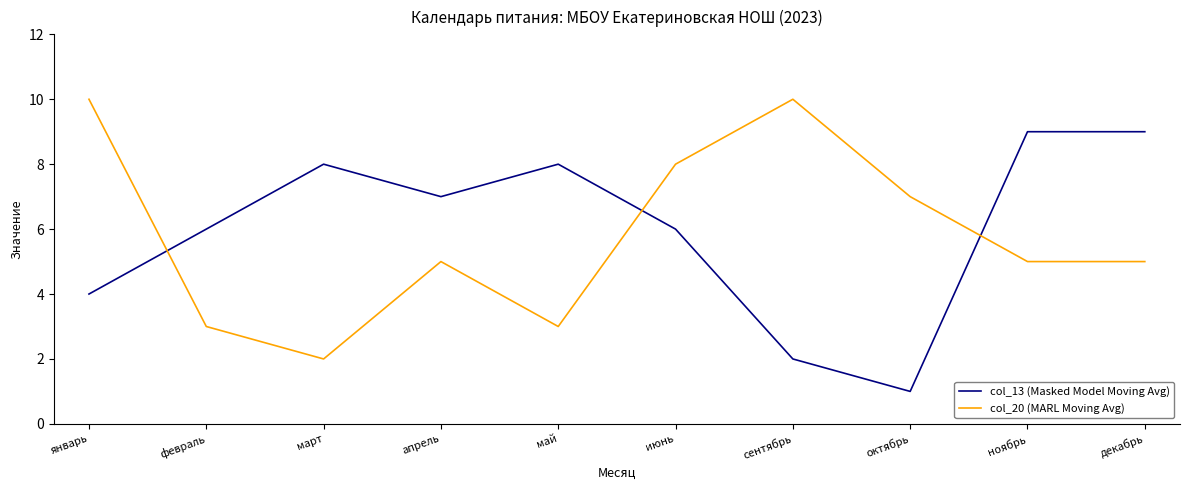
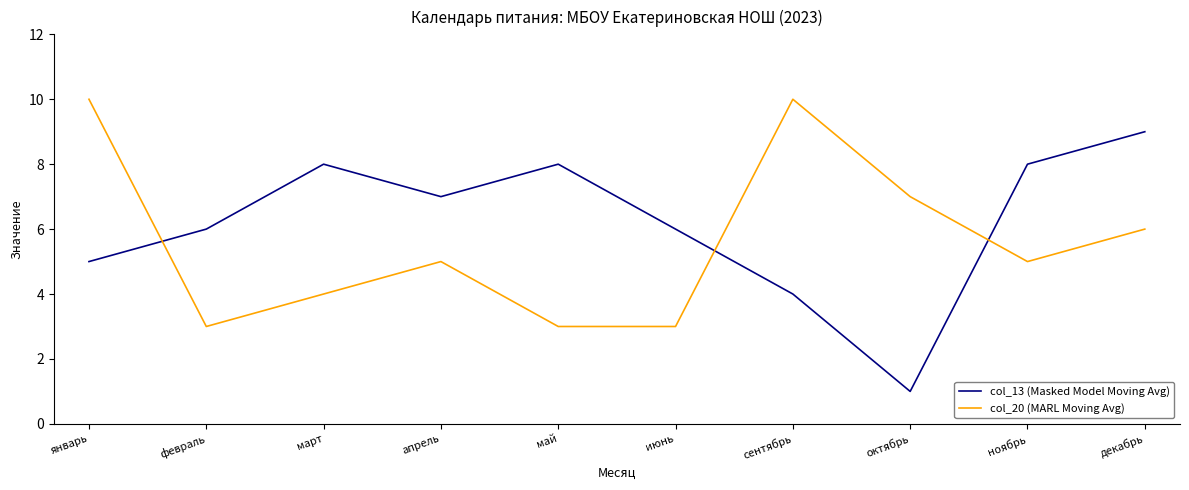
col_13 (Masked Model Moving Avg), январь: 4 -> 5
col_20 (MARL Moving Avg), март: 2 -> 4
col_20 (MARL Moving Avg), июнь: 8 -> 3
col_13 (Masked Model Moving Avg), сентябрь: 2 -> 4
col_13 (Masked Model Moving Avg), ноябрь: 9 -> 8
col_20 (MARL Moving Avg), декабрь: 5 -> 6
